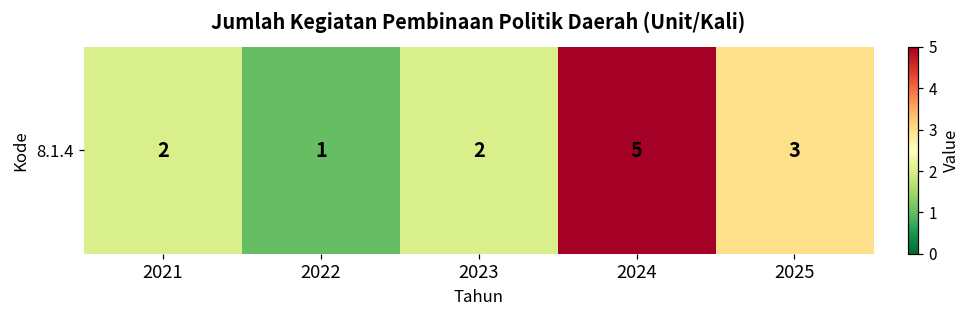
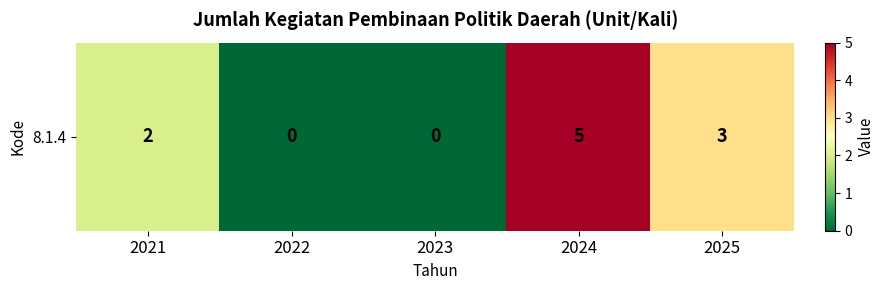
8.1.4, 2022: 1 -> 0
8.1.4, 2023: 2 -> 0
